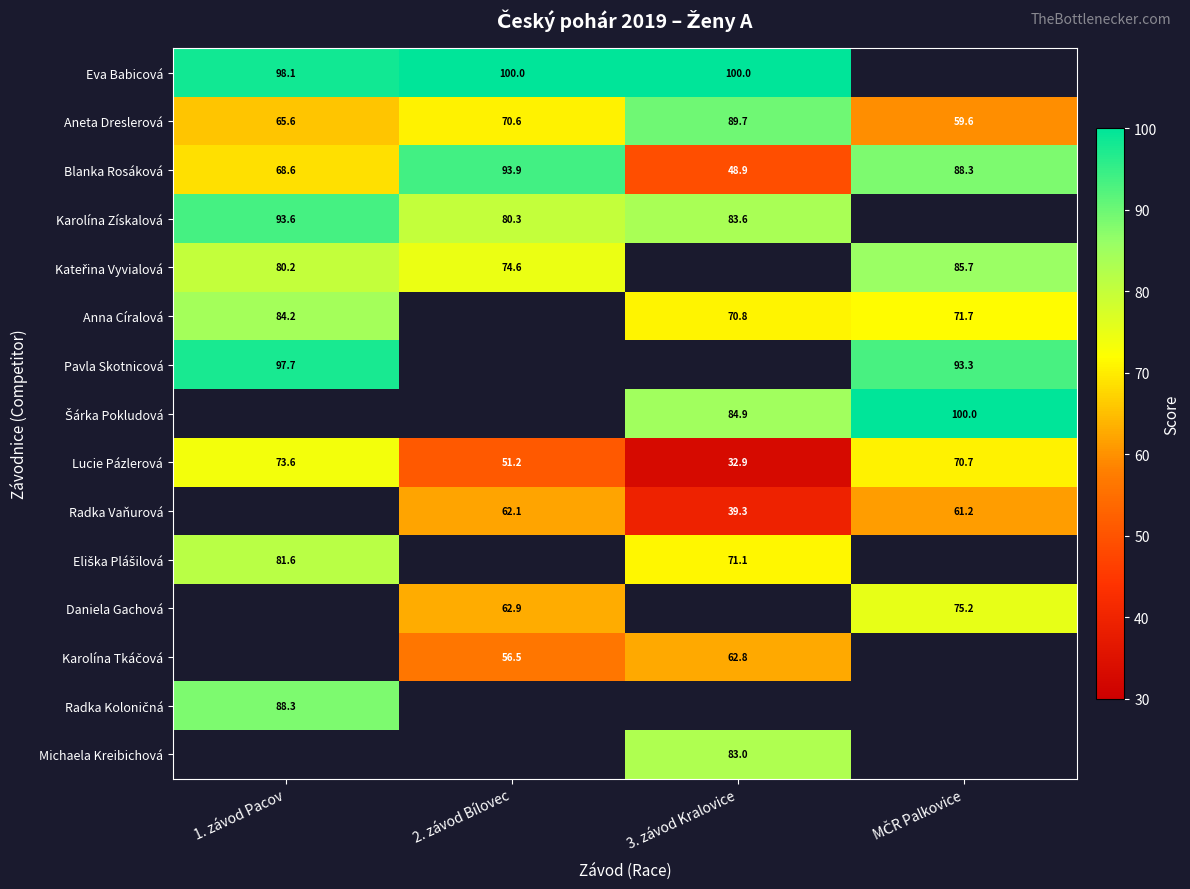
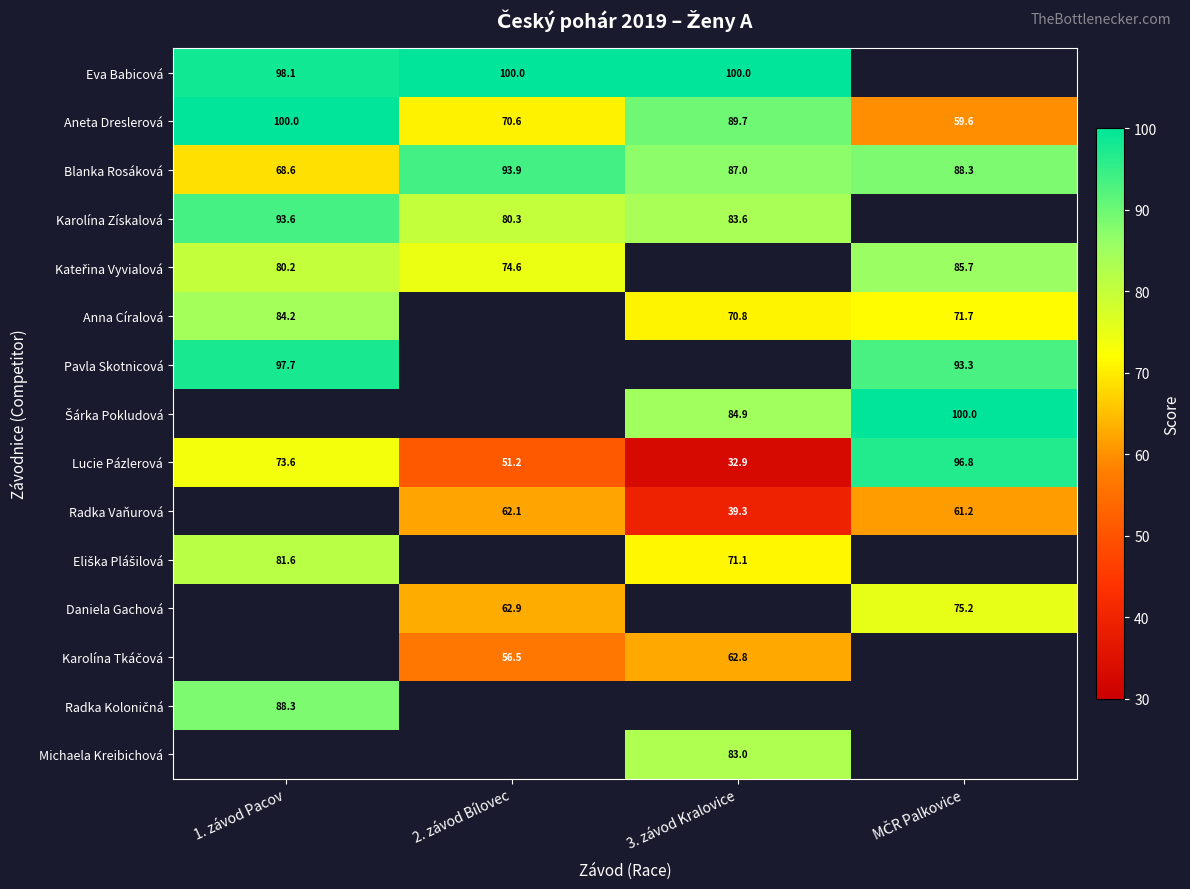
Aneta Dreslerová, 1. závod Pacov: 65.6 -> 100.0
Blanka Rosáková, 3. závod Kralovice: 48.9 -> 87.0
Lucie Pázlerová, MČR Palkovice: 70.7 -> 96.8
